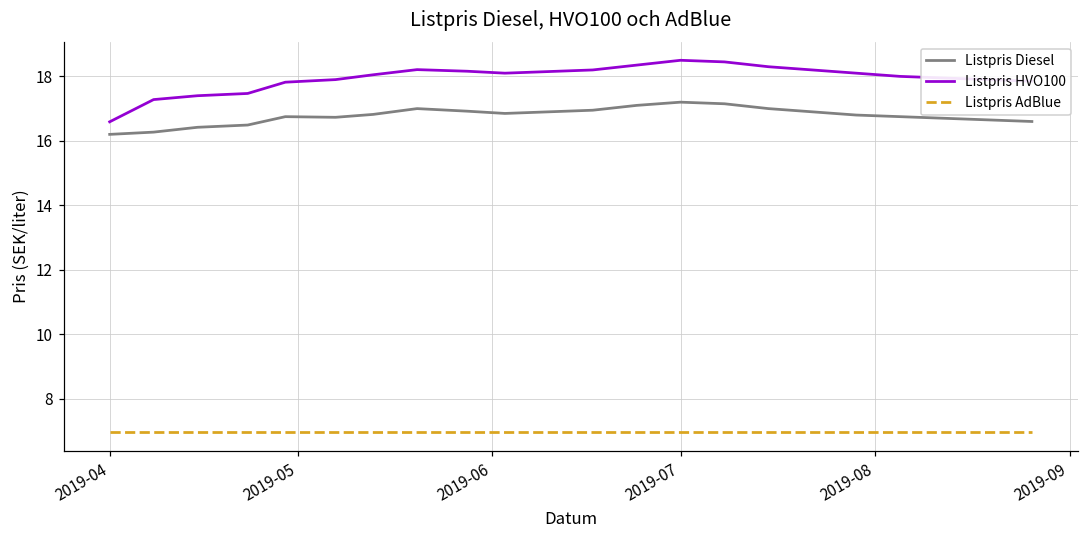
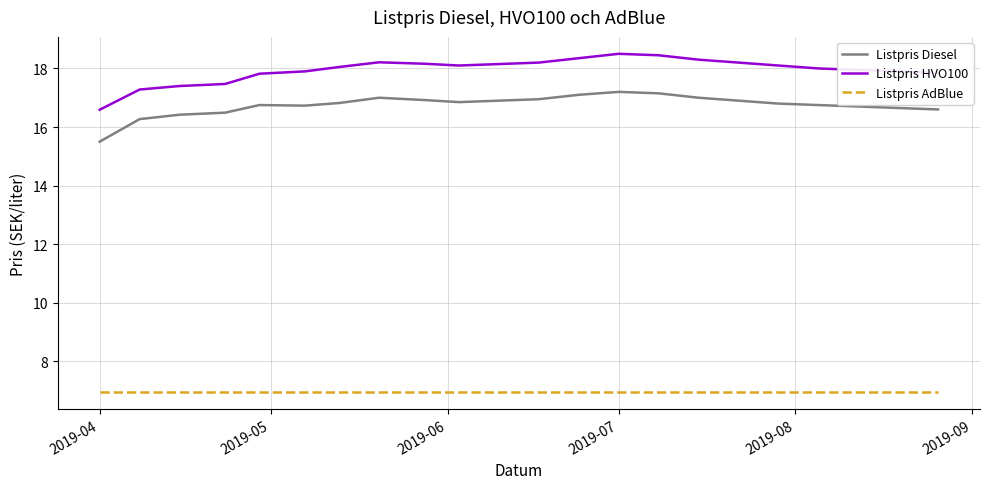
Listpris Diesel, 2019-04: 16.2 -> 15.5
